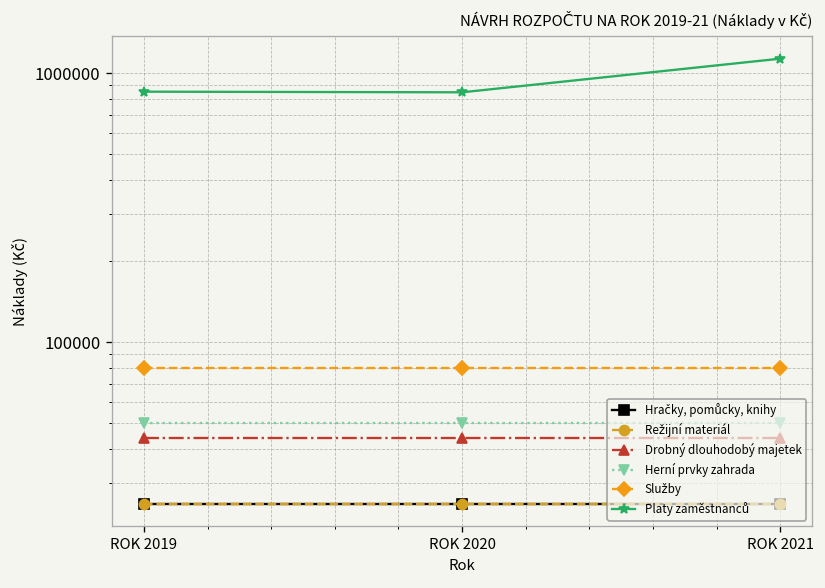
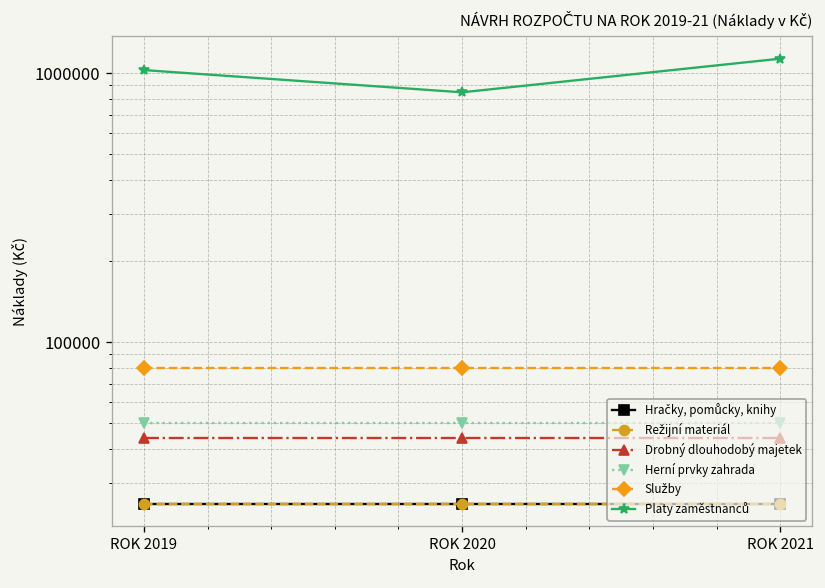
Platy zaměstnanců, ROK 2019: 850000 -> 1000000
